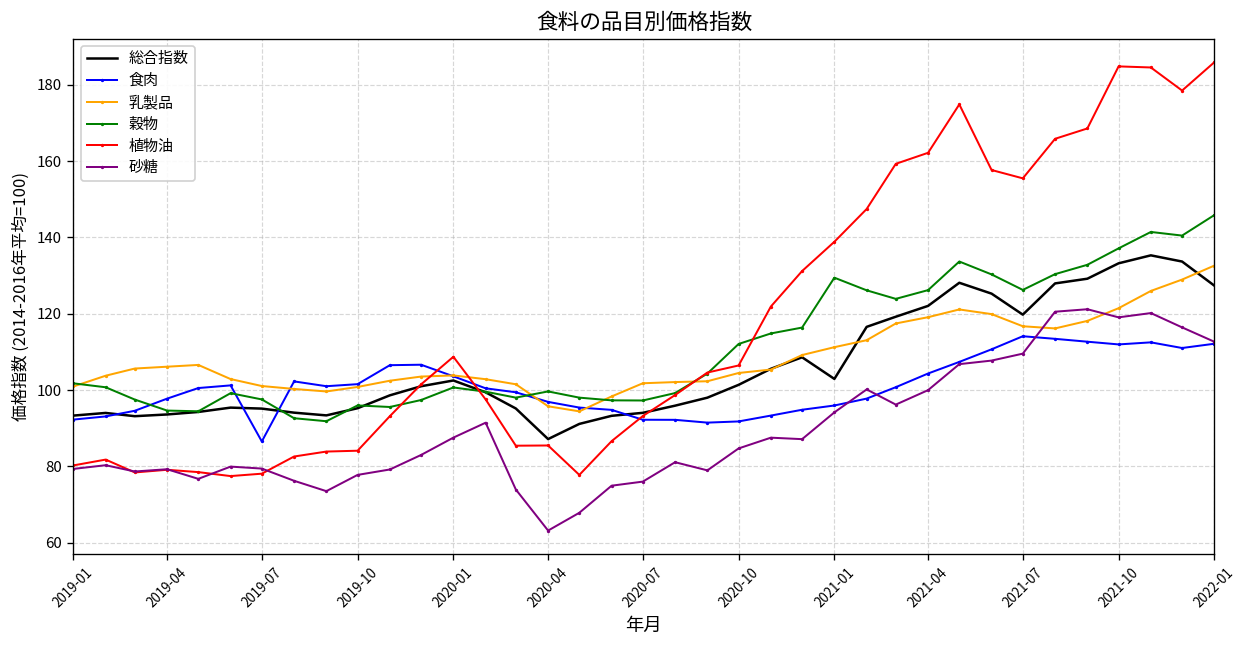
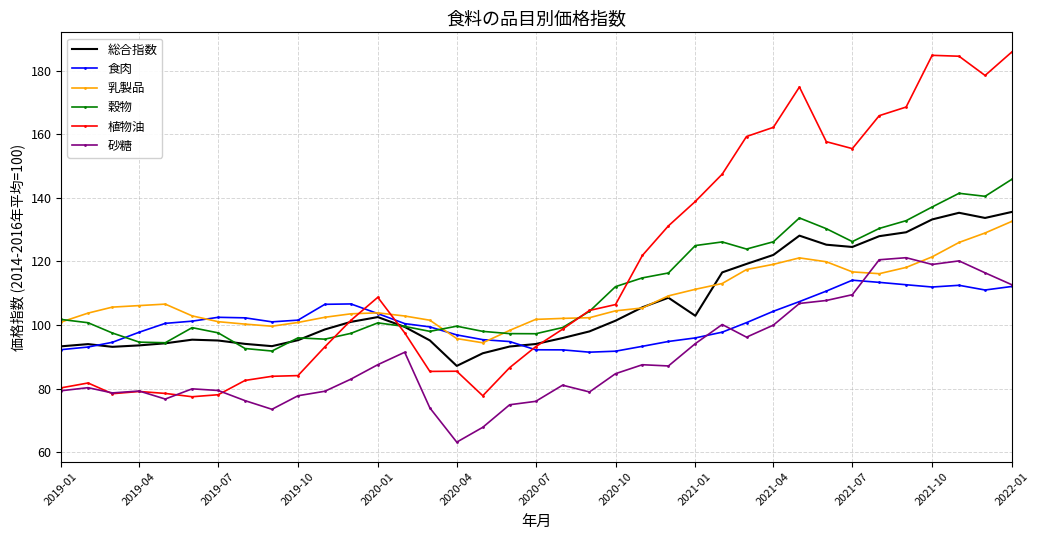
食肉, 2019-07: 87 -> 102
穀物, 2021-01: 129 -> 125
総合指数, 2021-07: 120 -> 125
総合指数, 2022-01: 127 -> 136
